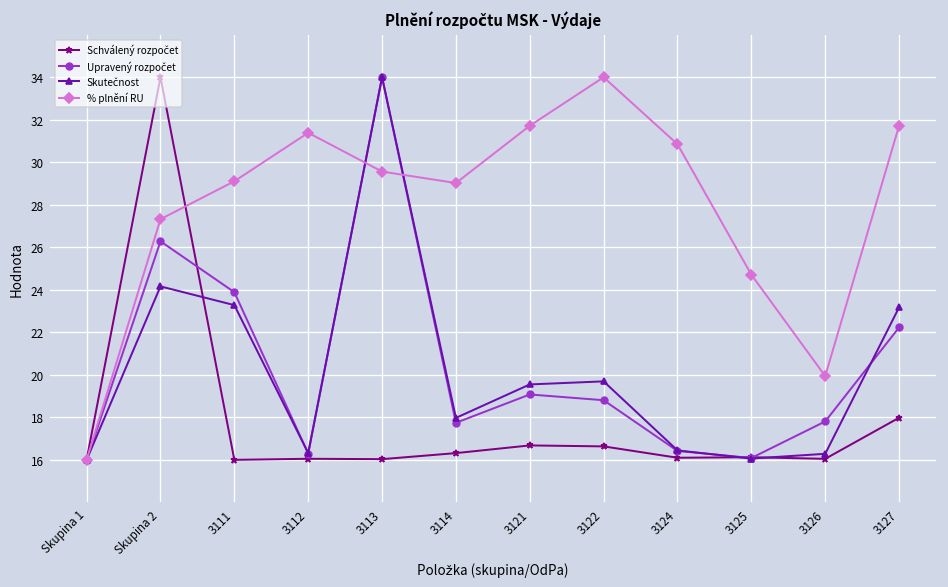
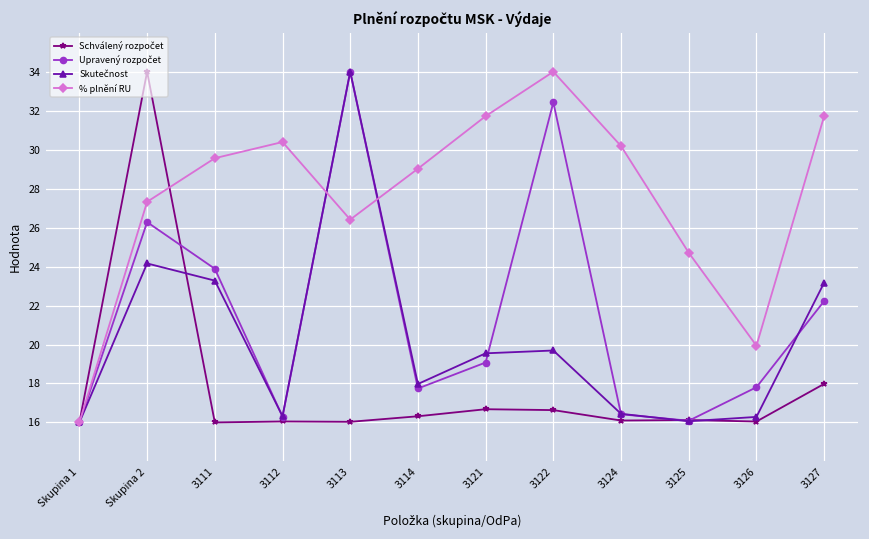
% plnění RU, 3111: 29.1 -> 29.6
% plnění RU, 3112: 31.4 -> 30.4
% plnění RU, 3113: 29.6 -> 26.4
Upravený rozpočet, 3122: 18.8 -> 32.4
% plnění RU, 3124: 30.8 -> 30.2
